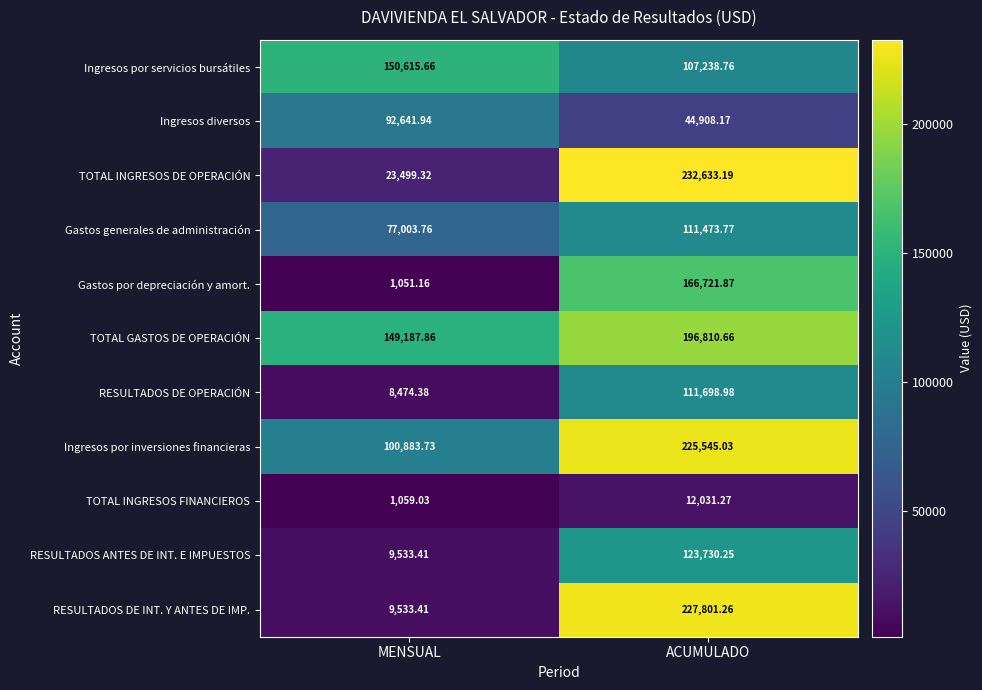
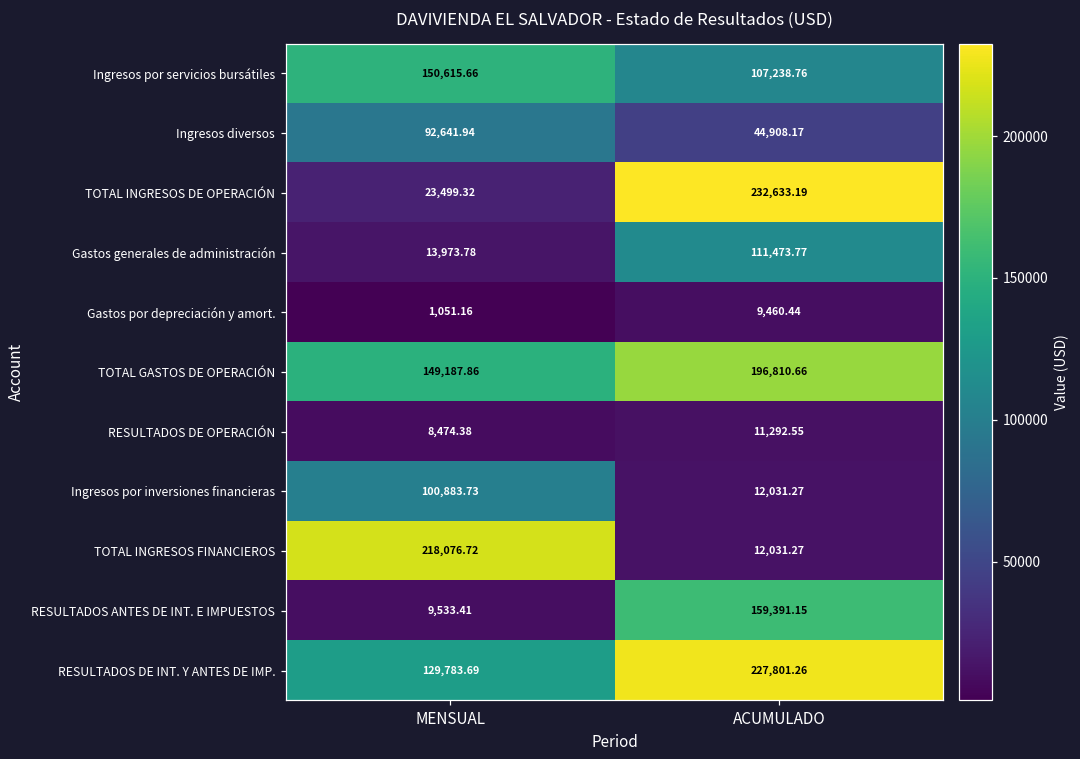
Gastos generales de administración, MENSUAL: 77,003.76 -> 13,973.78
Gastos por depreciación y amort., ACUMULADO: 166,721.87 -> 9,460.44
RESULTADOS DE OPERACIÓN, ACUMULADO: 111,698.98 -> 11,292.55
Ingresos por inversiones financieras, ACUMULADO: 225,545.03 -> 12,031.27
TOTAL INGRESOS FINANCIEROS, MENSUAL: 1,059.03 -> 218,076.72
RESULTADOS ANTES DE INT. E IMPUESTOS, ACUMULADO: 123,730.25 -> 159,391.15
RESULTADOS DE INT. Y ANTES DE IMP., MENSUAL: 9,533.41 -> 129,783.69
